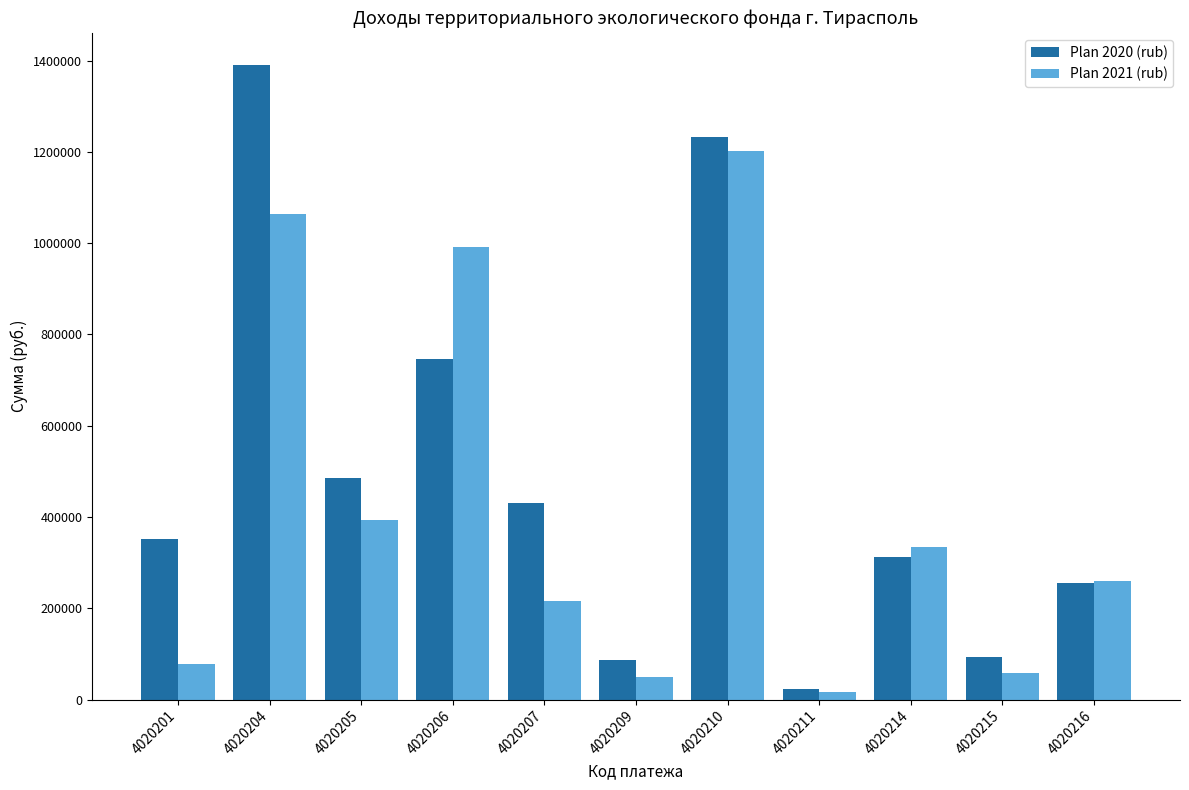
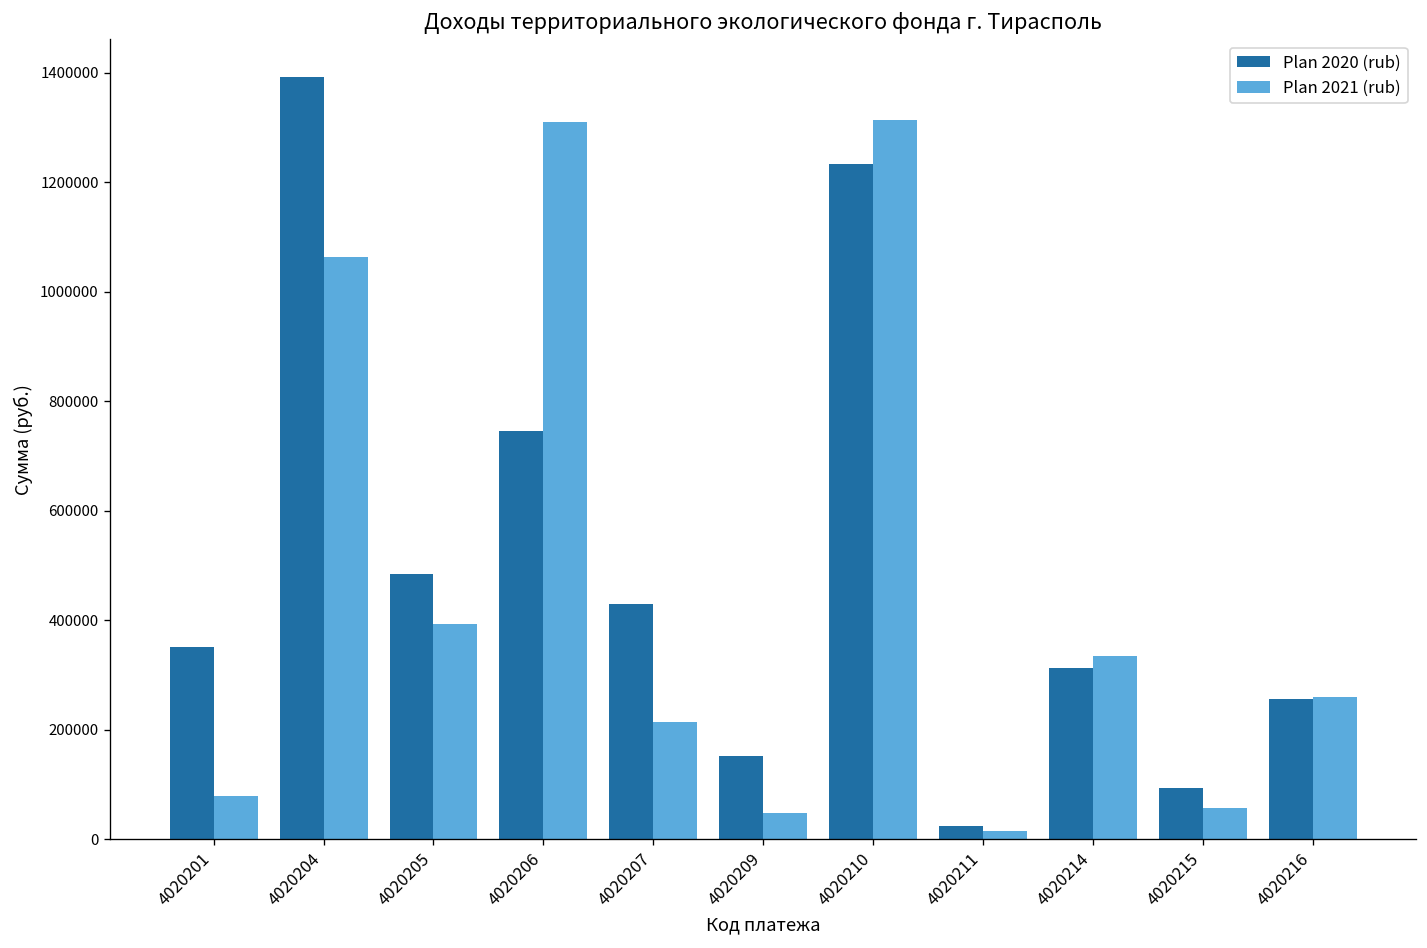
Plan 2021 (rub), 4020206: 990000 -> 1310000
Plan 2020 (rub), 4020209: 90000 -> 150000
Plan 2021 (rub), 4020210: 1200000 -> 1310000
